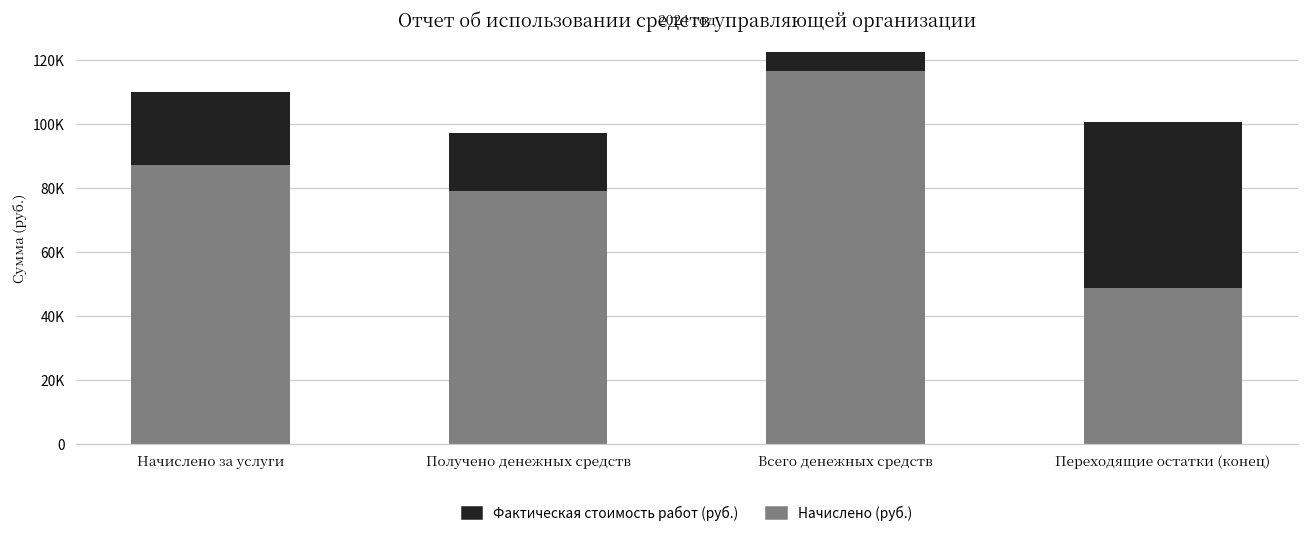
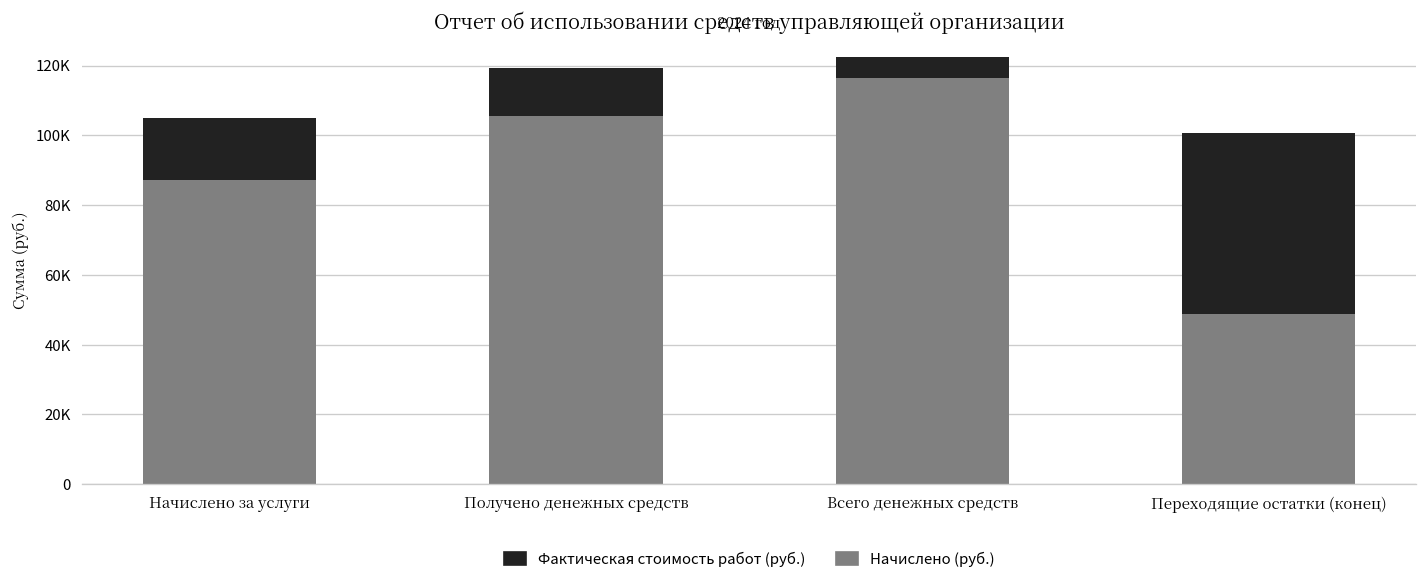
Фактическая стоимость работ (руб.), Начислено за услуги: 23000 -> 18000
Начислено (руб.), Получено денежных средств: 79000 -> 106000
Фактическая стоимость работ (руб.), Получено денежных средств: 18000 -> 14000
